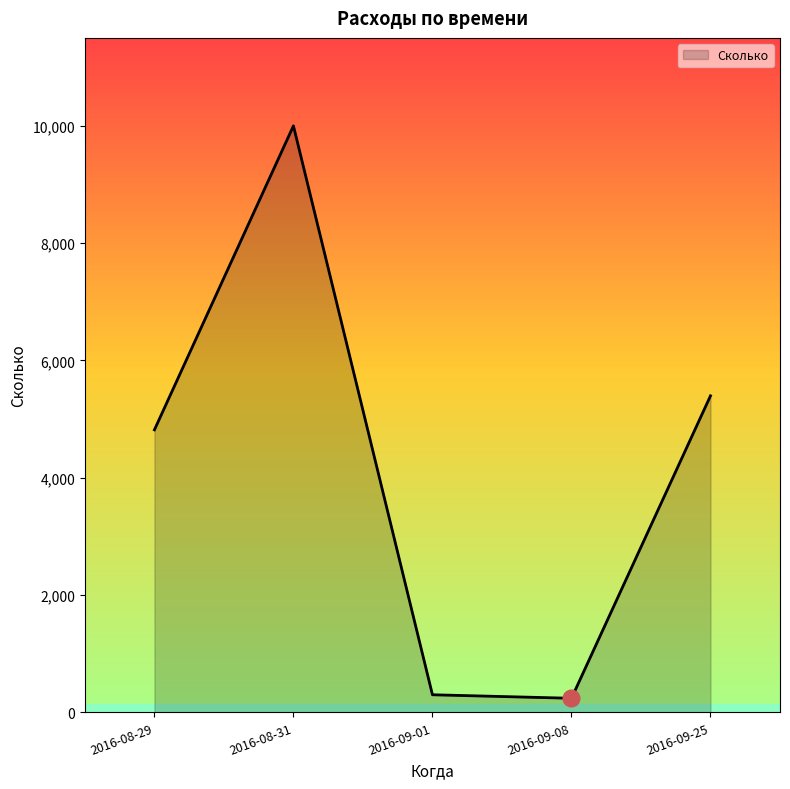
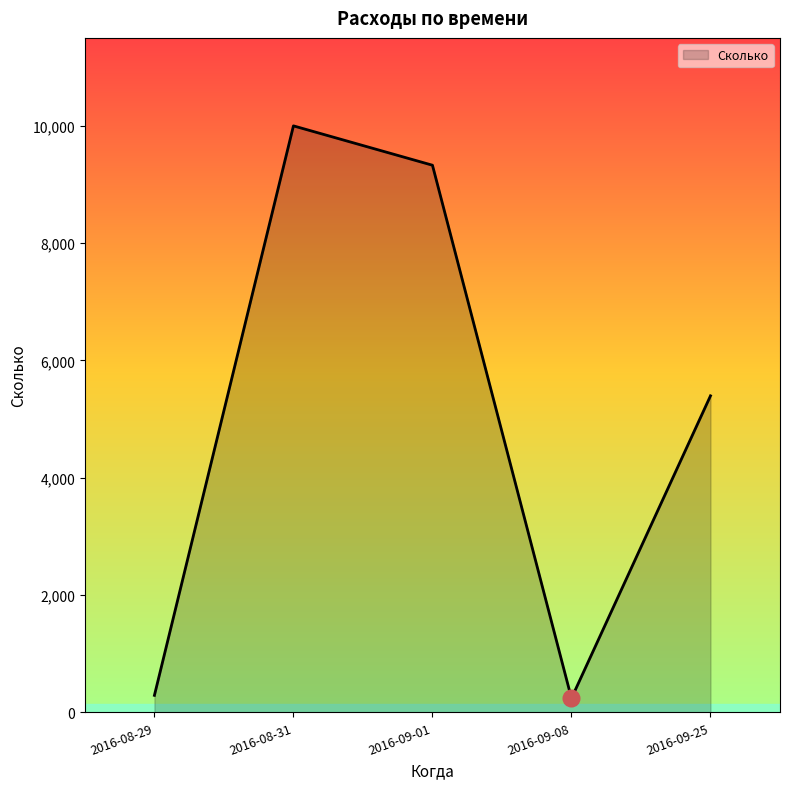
Сколько, 2016-08-29: 4,800 -> 300
Сколько, 2016-09-01: 300 -> 9,300
